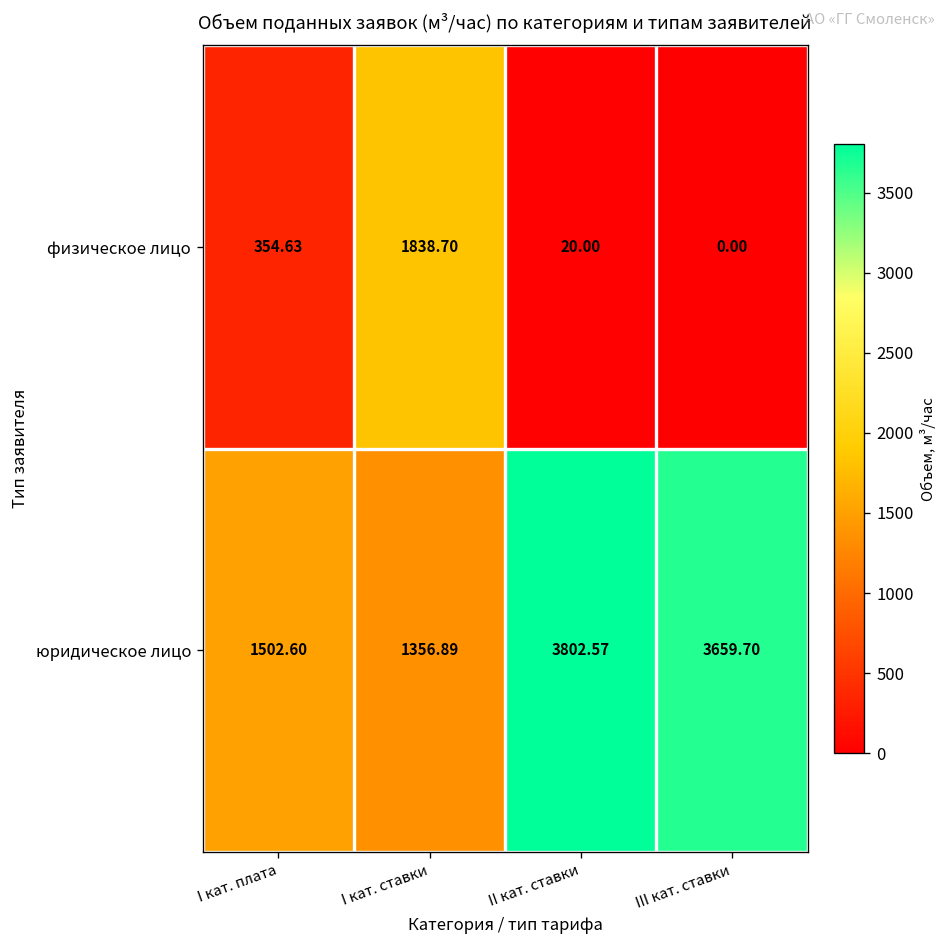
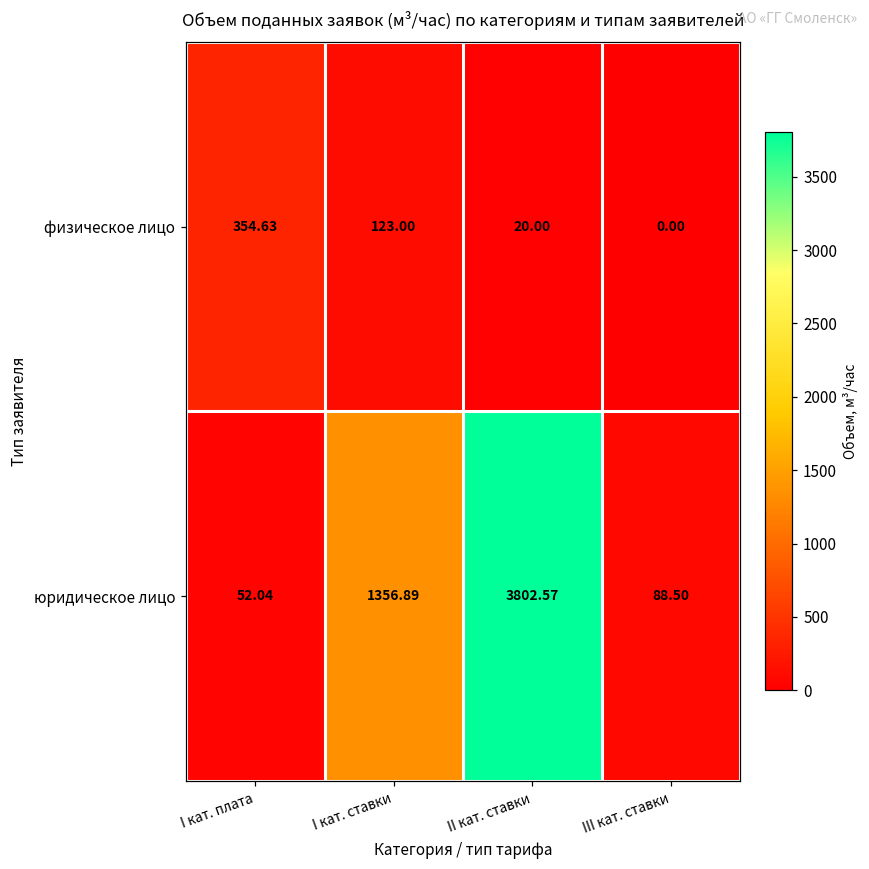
физическое лицо, I кат. ставки: 1838.70 -> 123.00
юридическое лицо, I кат. плата: 1502.60 -> 52.04
юридическое лицо, III кат. ставки: 3659.70 -> 88.50
